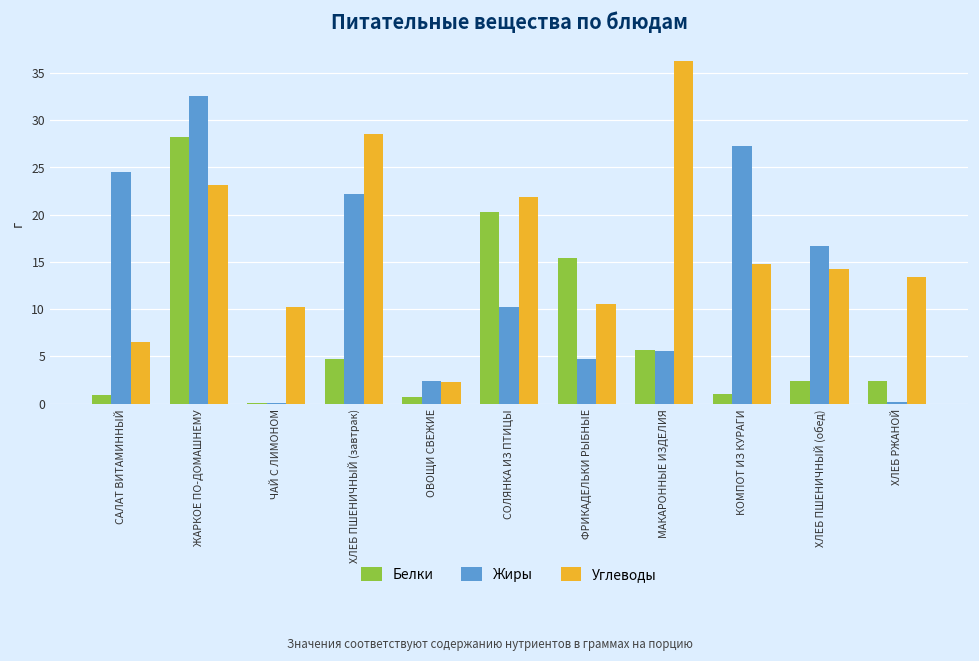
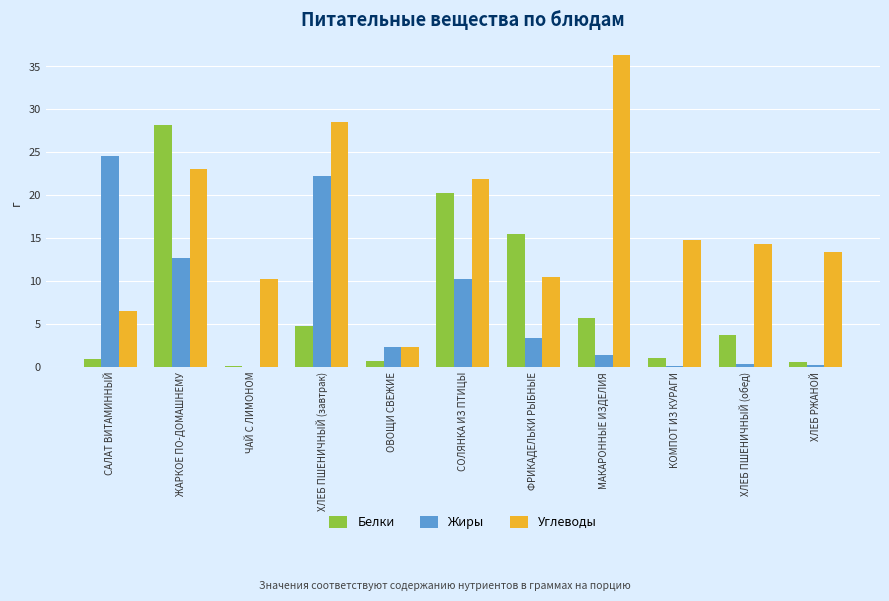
Жиры, ЖАРКОЕ ПО-ДОМАШНЕМУ: 33 -> 13
Жиры, ФРИКАДЕЛЬКИ РЫБНЫЕ: 5 -> 3
Жиры, МАКАРОННЫЕ ИЗДЕЛИЯ: 6 -> 1
Жиры, КОМПОТ ИЗ КУРАГИ: 27 -> 0
Белки, ХЛЕБ ПШЕНИЧНЫЙ (обед): 2 -> 4
Жиры, ХЛЕБ ПШЕНИЧНЫЙ (обед): 17 -> 0
Белки, ХЛЕБ РЖАНОЙ: 2 -> 1
